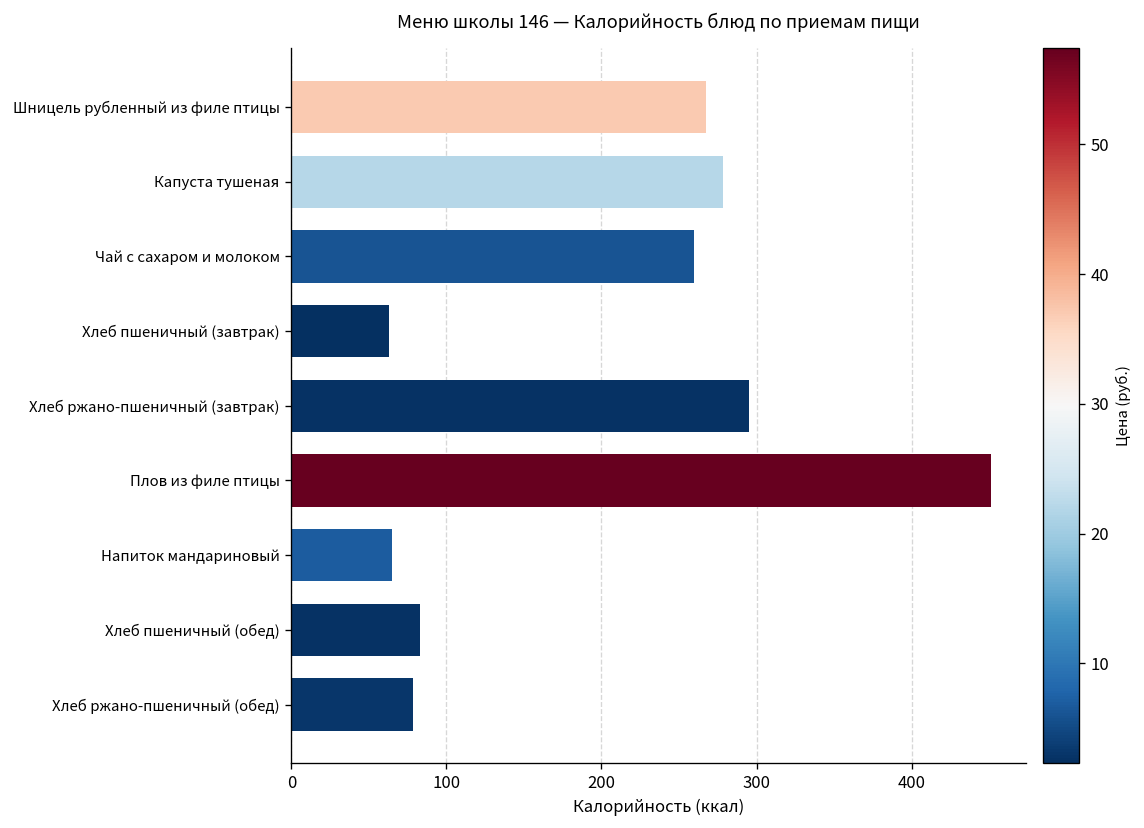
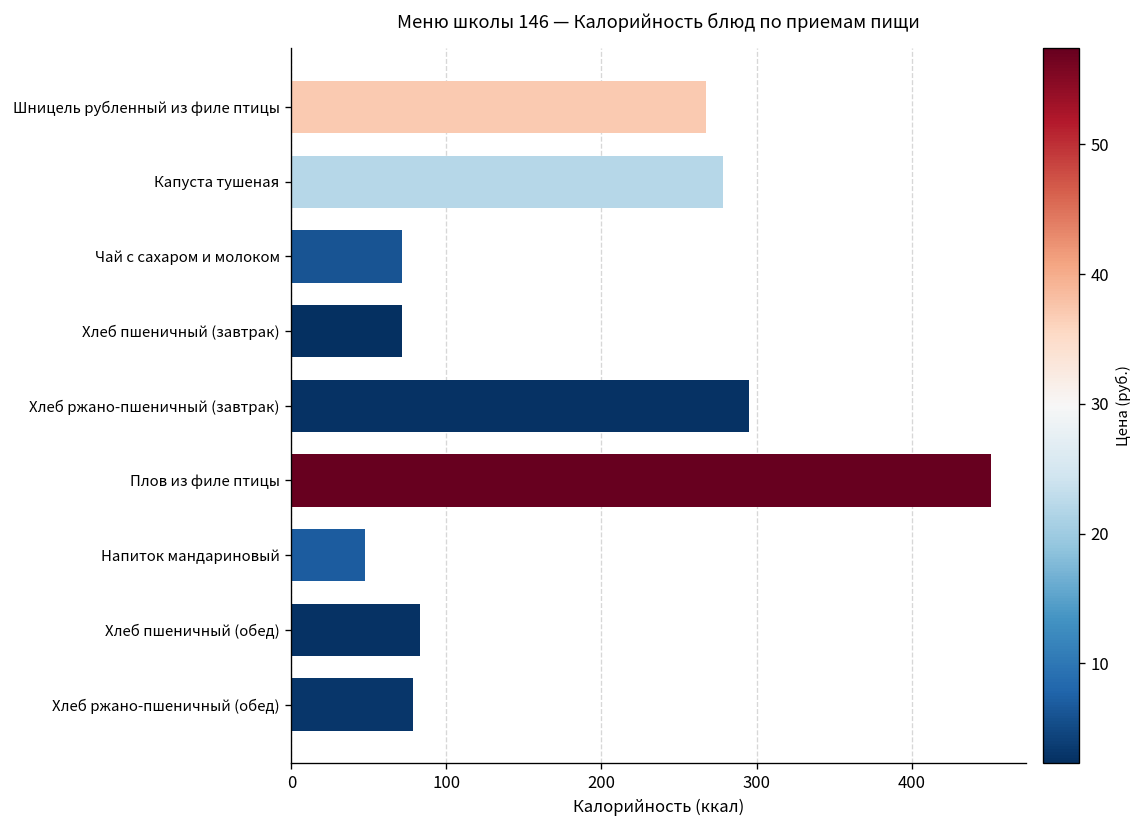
Чай с сахаром и молоком: 260 -> 71
Хлеб пшеничный (завтрак): 63 -> 71
Напиток мандариновый: 65 -> 48
